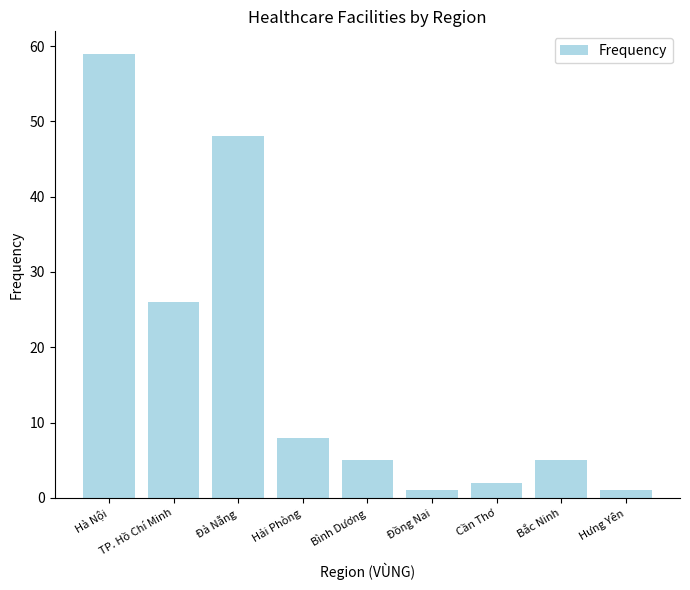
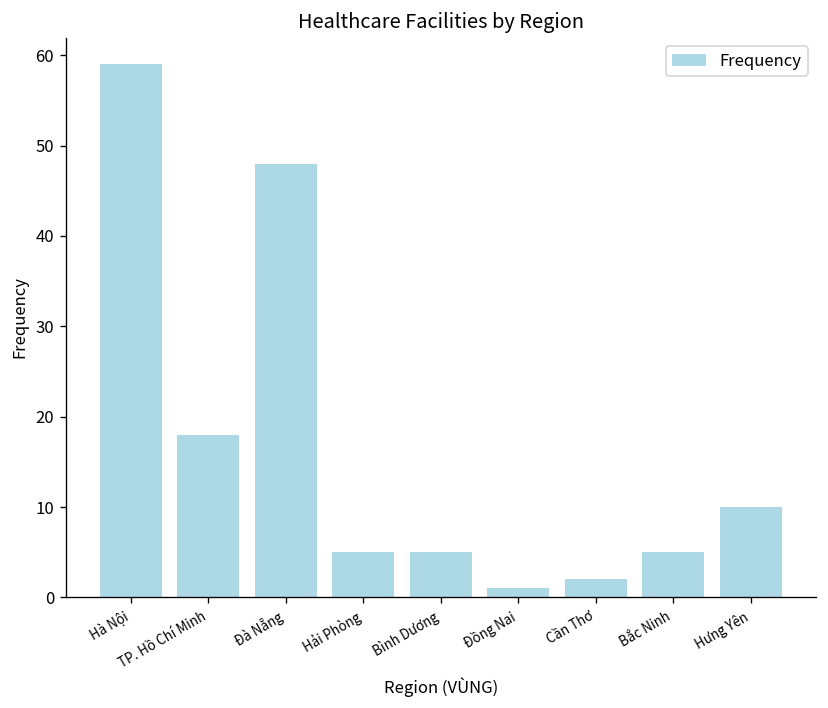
TP. Hồ Chí Minh: 26 -> 18
Hải Phòng: 8 -> 5
Hưng Yên: 1 -> 10
